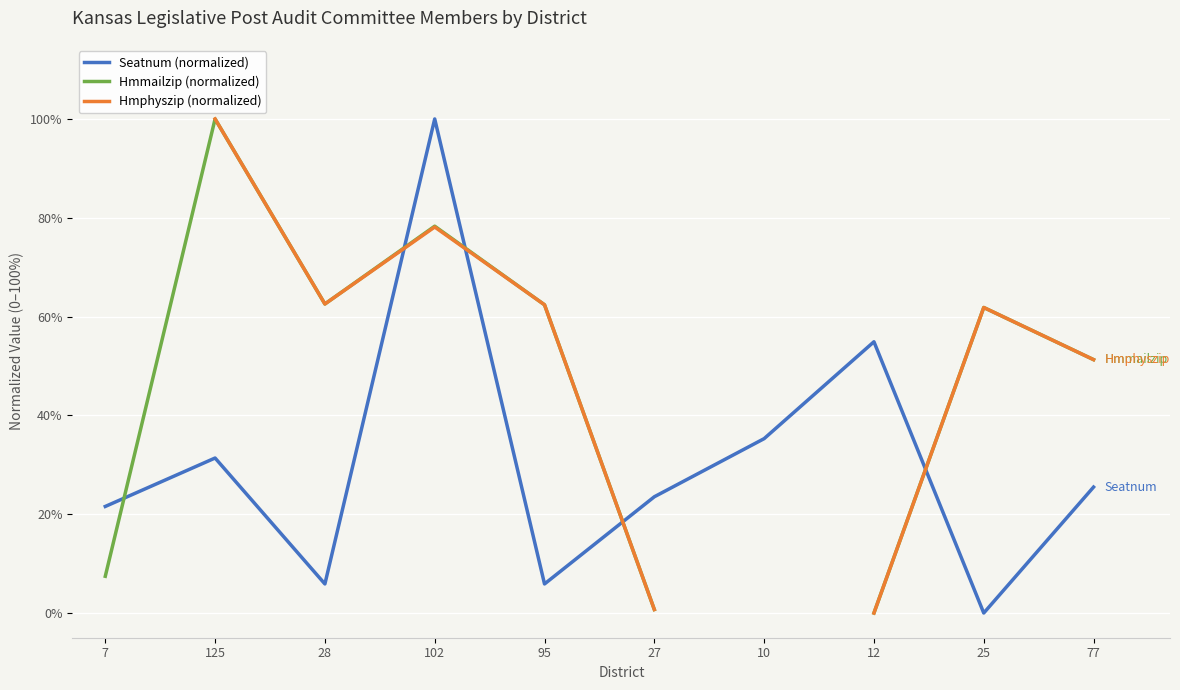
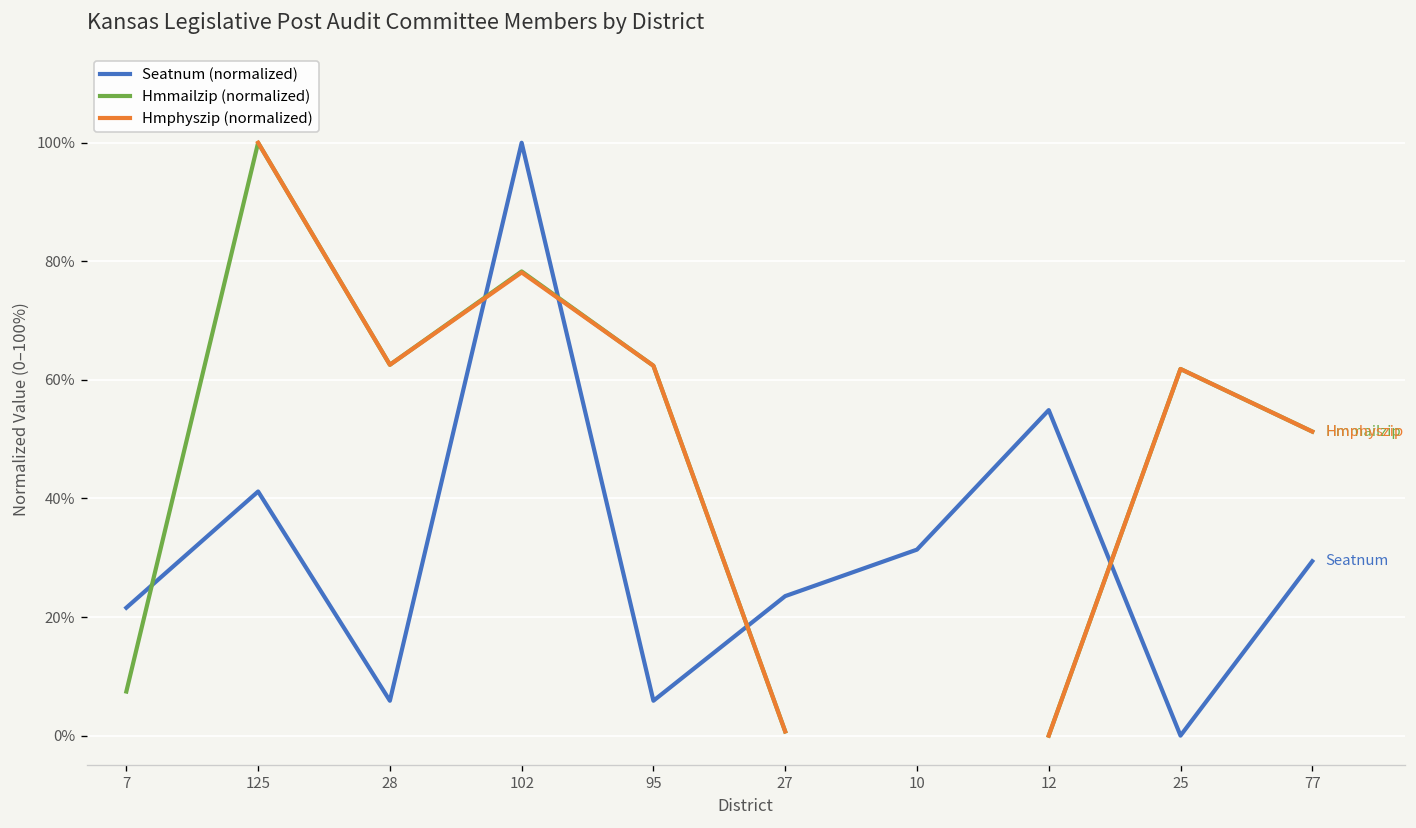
Seatnum (normalized), 125: 31% -> 41%
Seatnum (normalized), 10: 35% -> 31%
Seatnum (normalized), 77: 25% -> 29%
